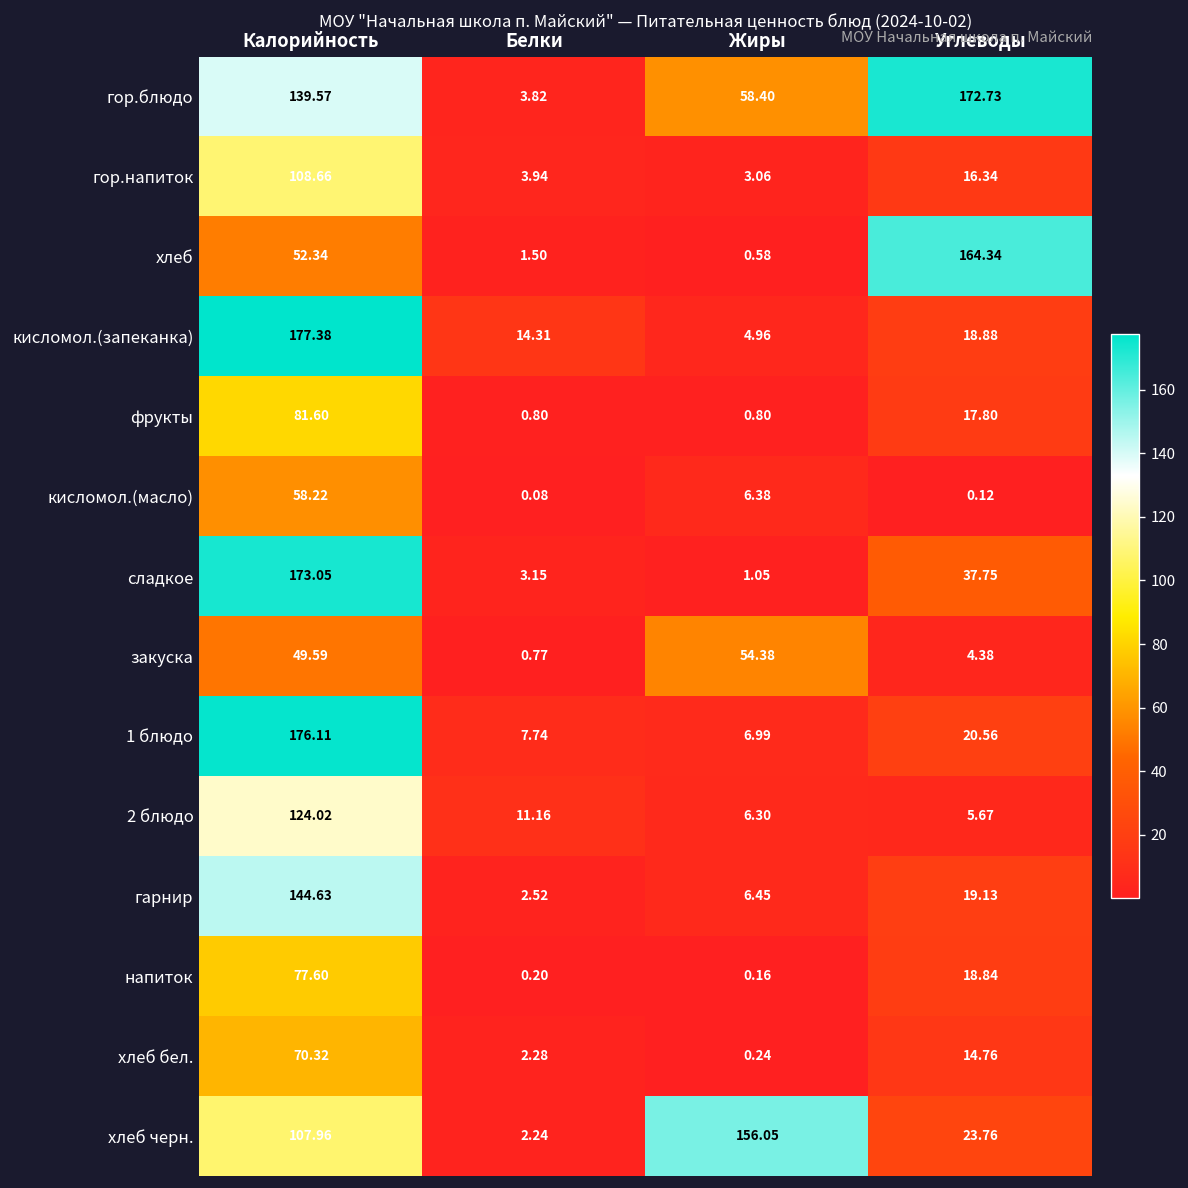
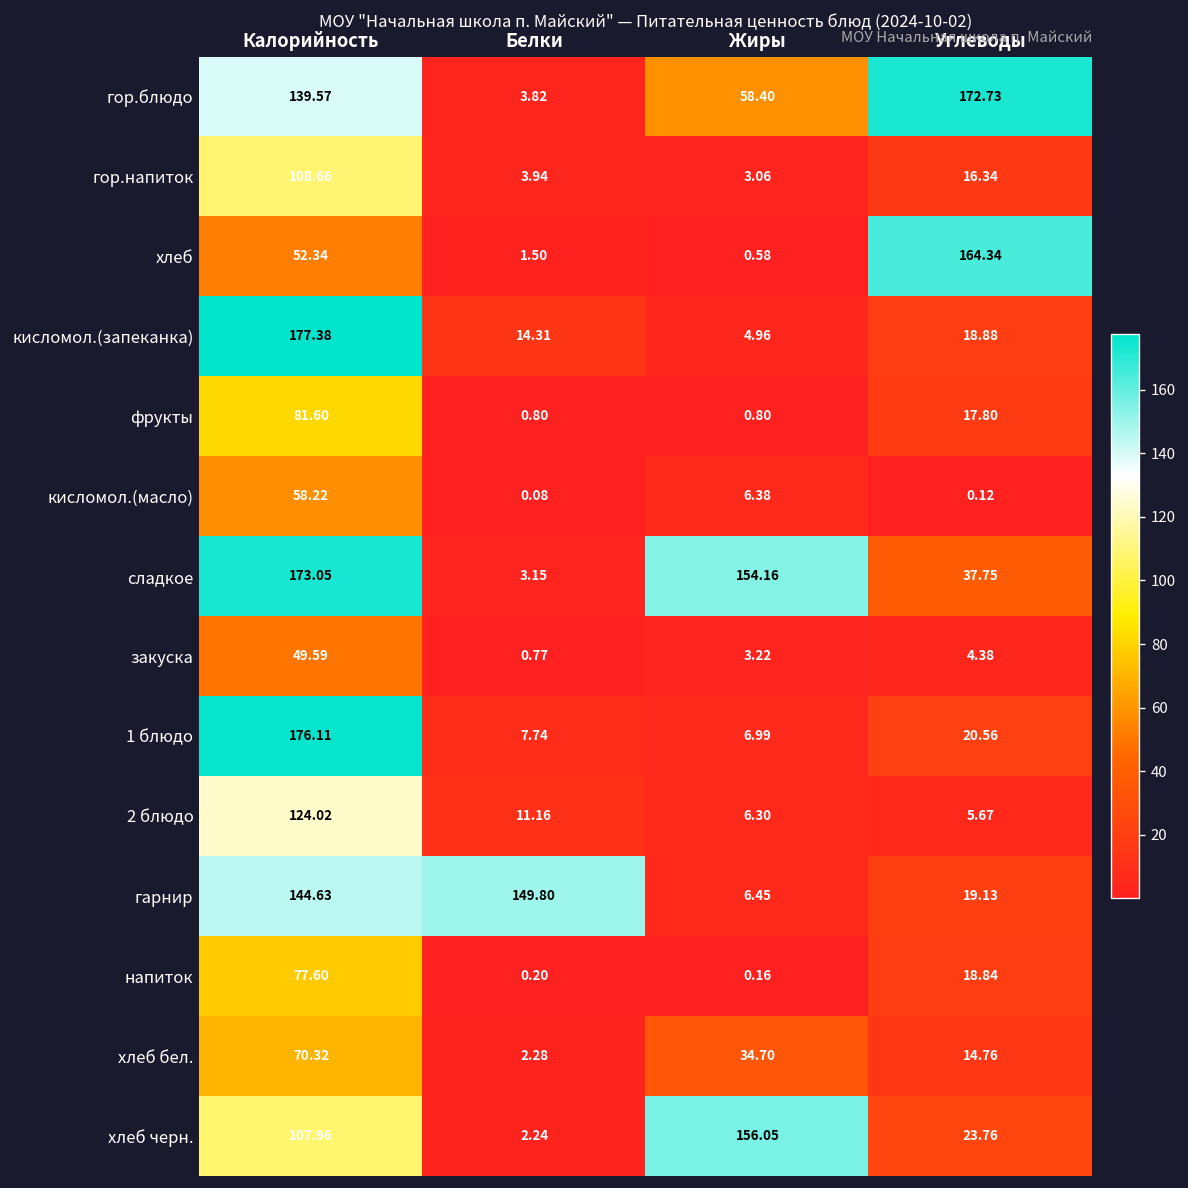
сладкое, Жиры: 1.05 -> 154.16
закуска, Жиры: 54.38 -> 3.22
гарнир, Белки: 2.52 -> 149.80
хлеб бел., Жиры: 0.24 -> 34.70
